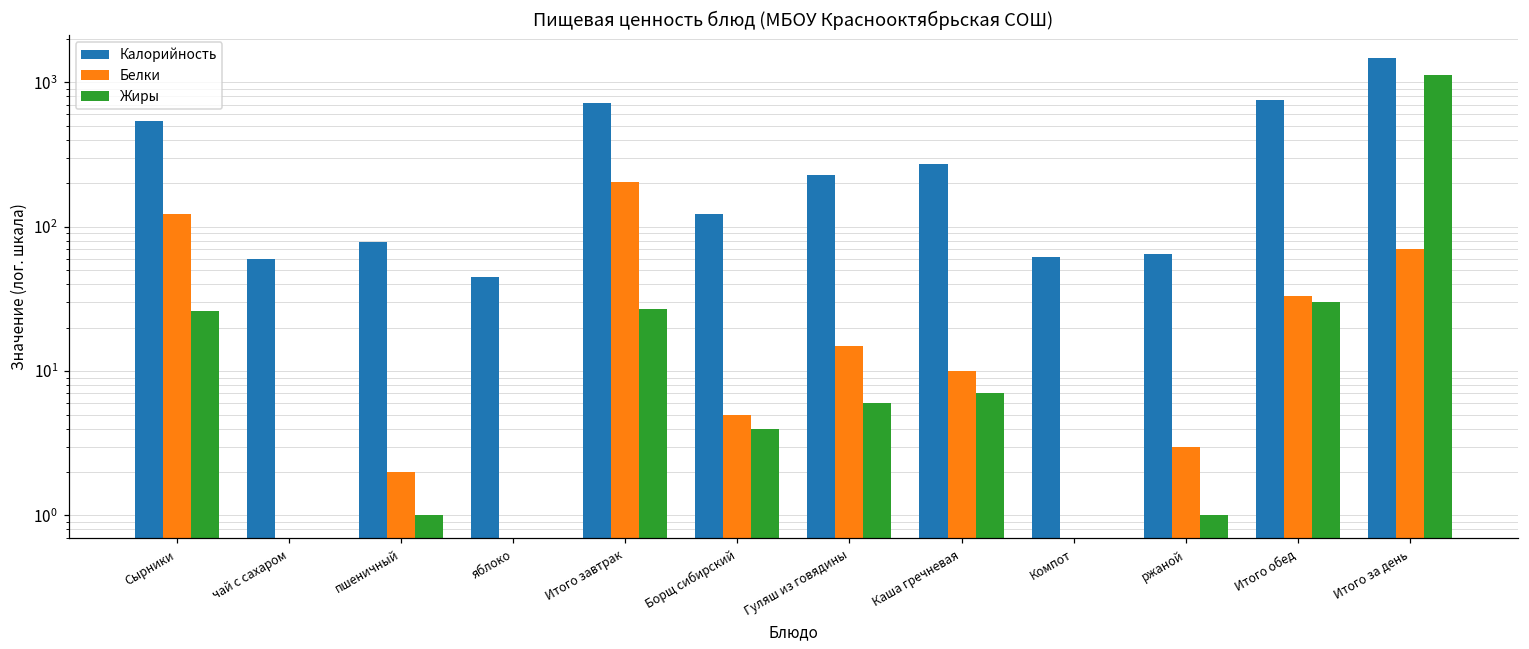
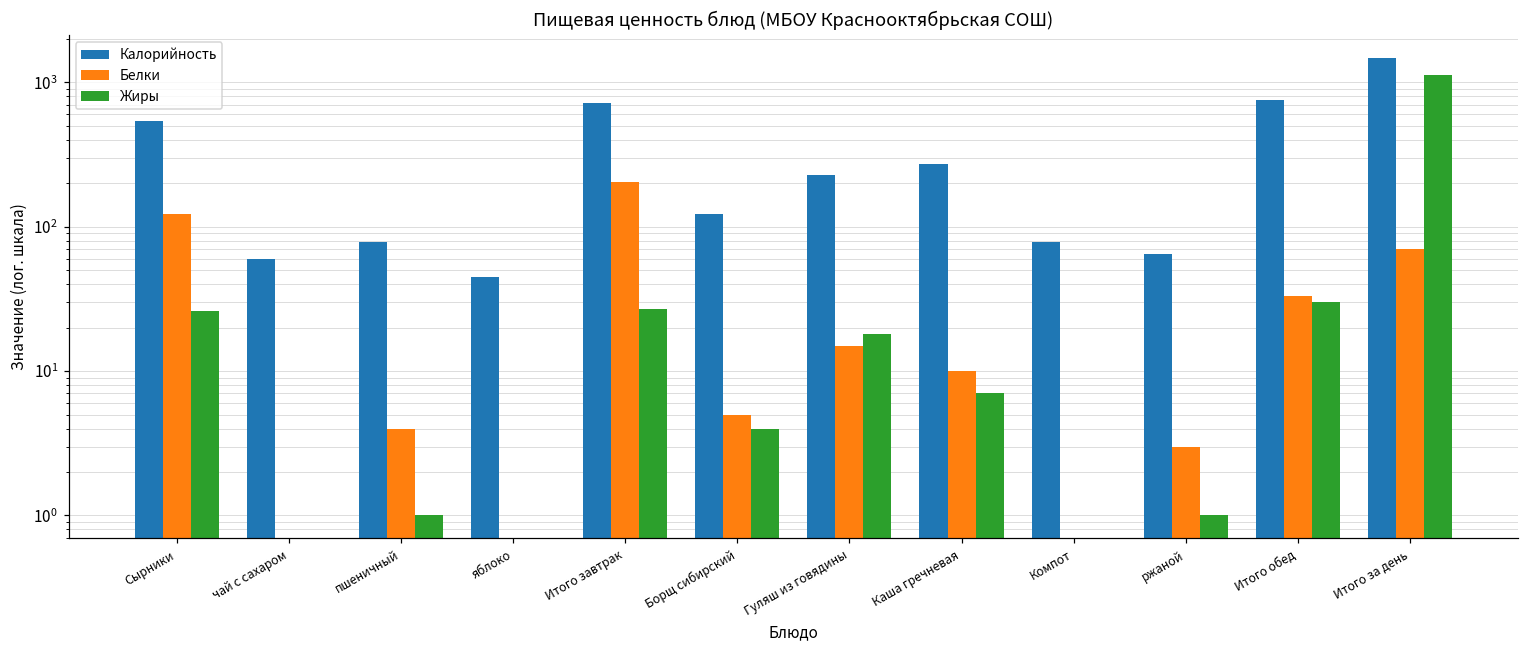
Белки, пшеничный: 2 -> 4
Жиры, Гуляш из говядины: 6 -> 18
Калорийность, Компот: 60 -> 80
